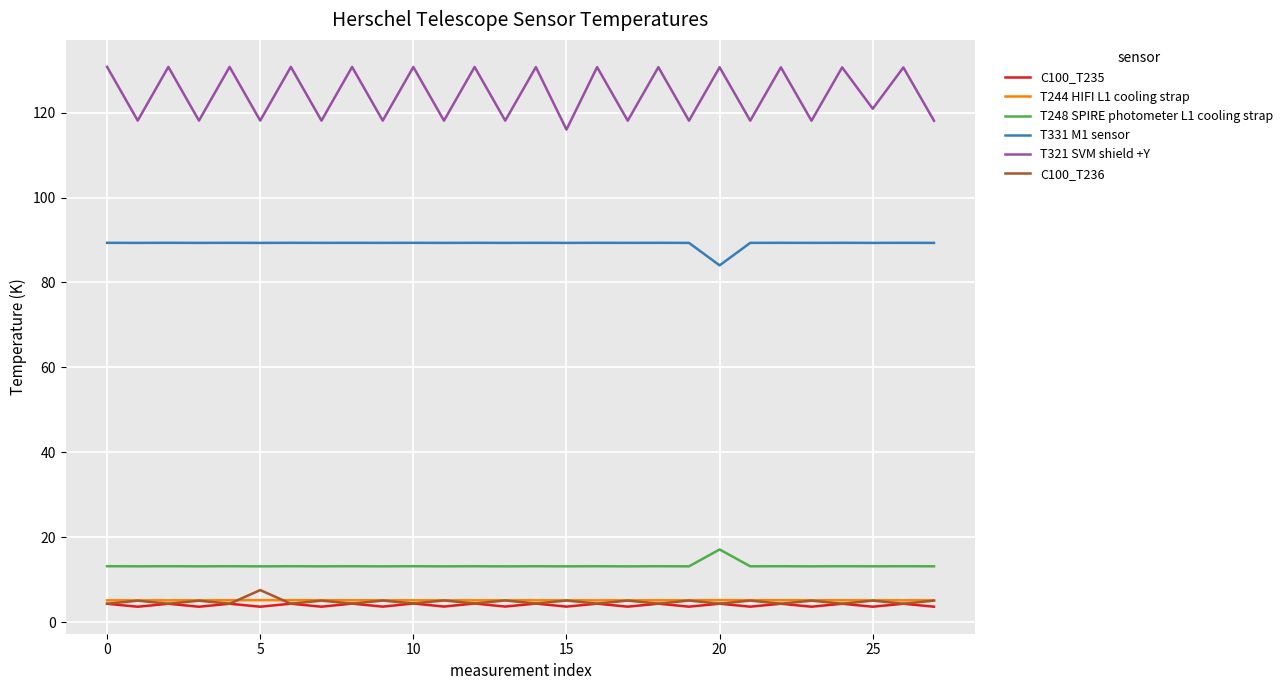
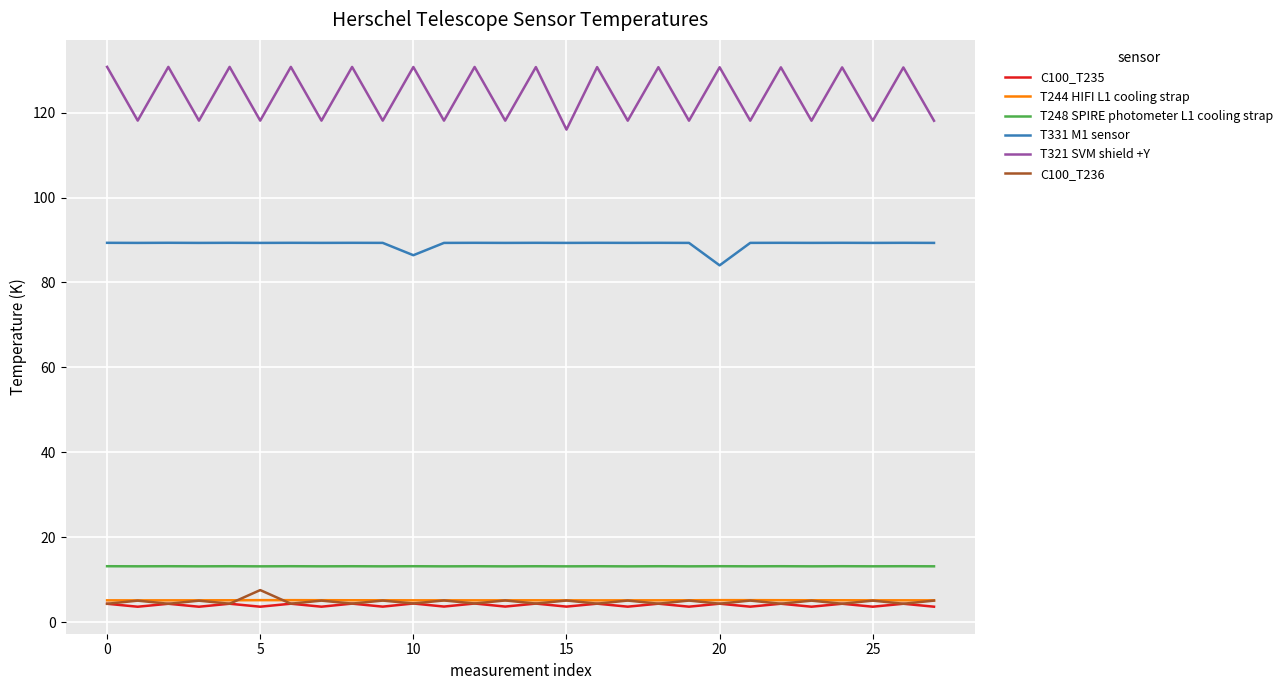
T331 M1 sensor, 10: 89 -> 86
T248 SPIRE photometer L1 cooling strap, 20: 17 -> 13
T321 SVM shield +Y, 25: 121 -> 118
